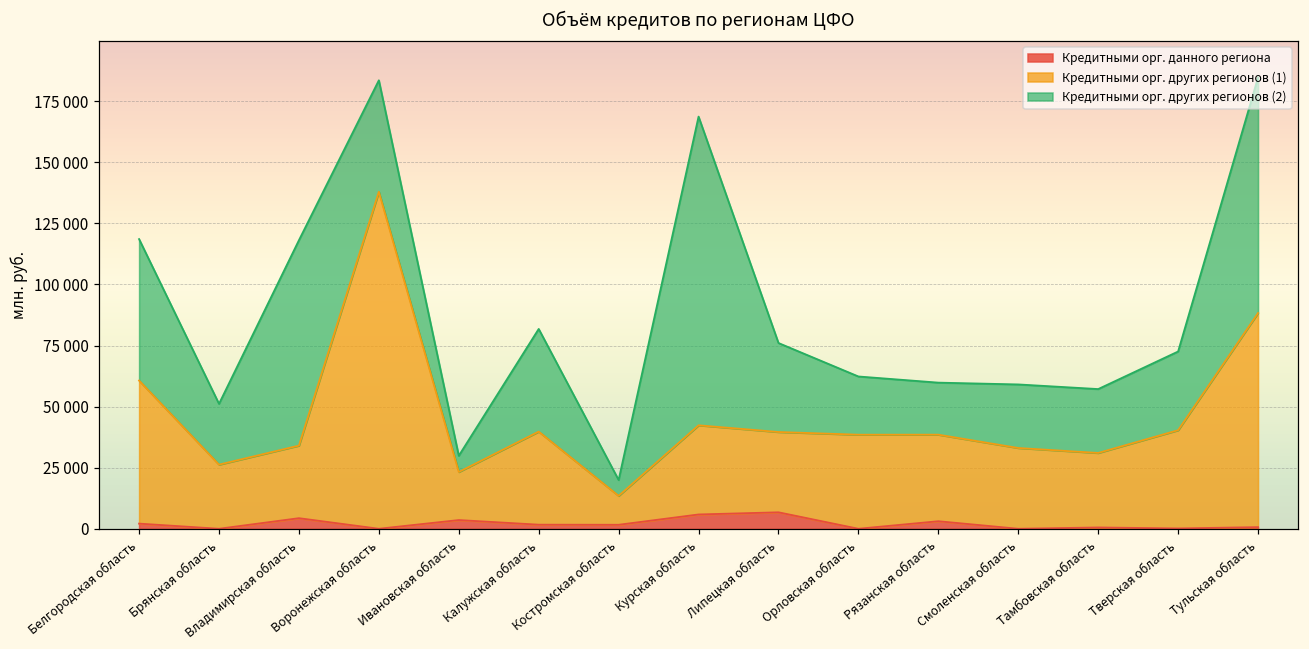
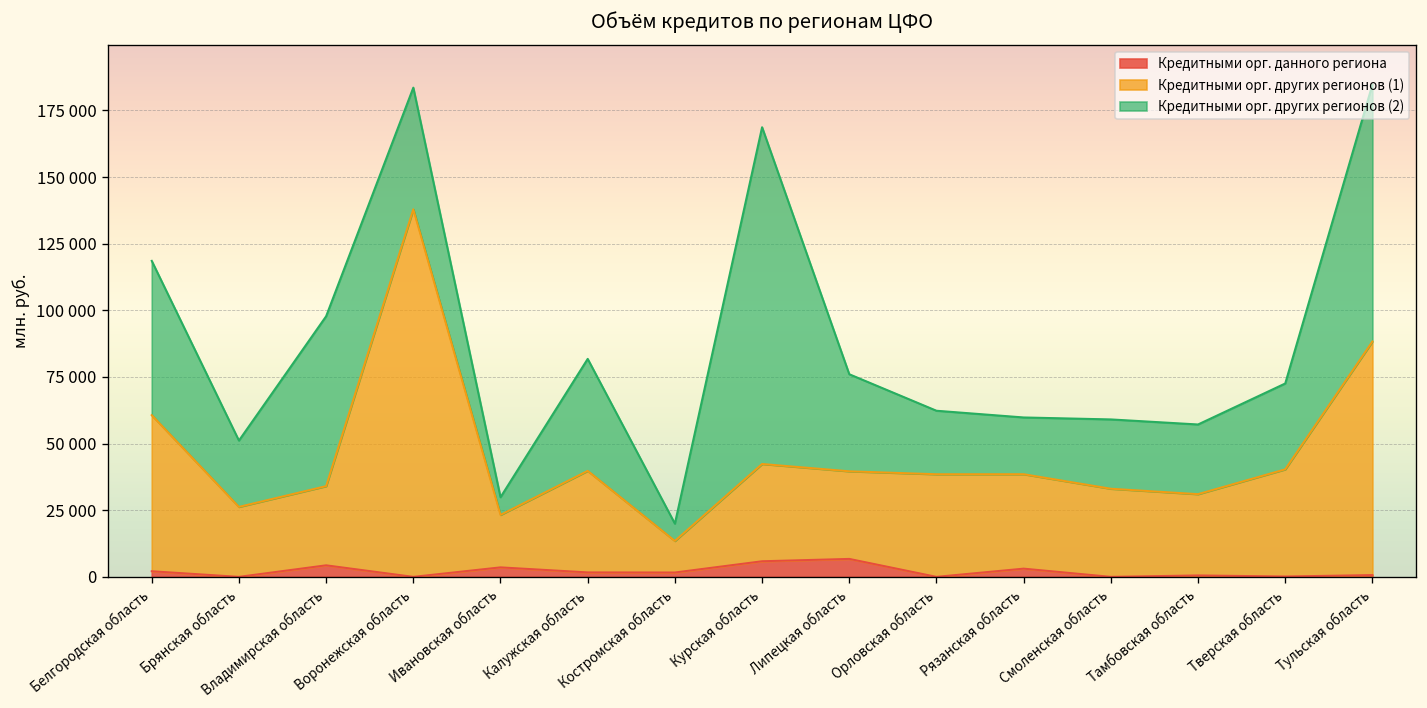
Кредитными орг. других регионов (2), Владимирская область: 84000 -> 64000
